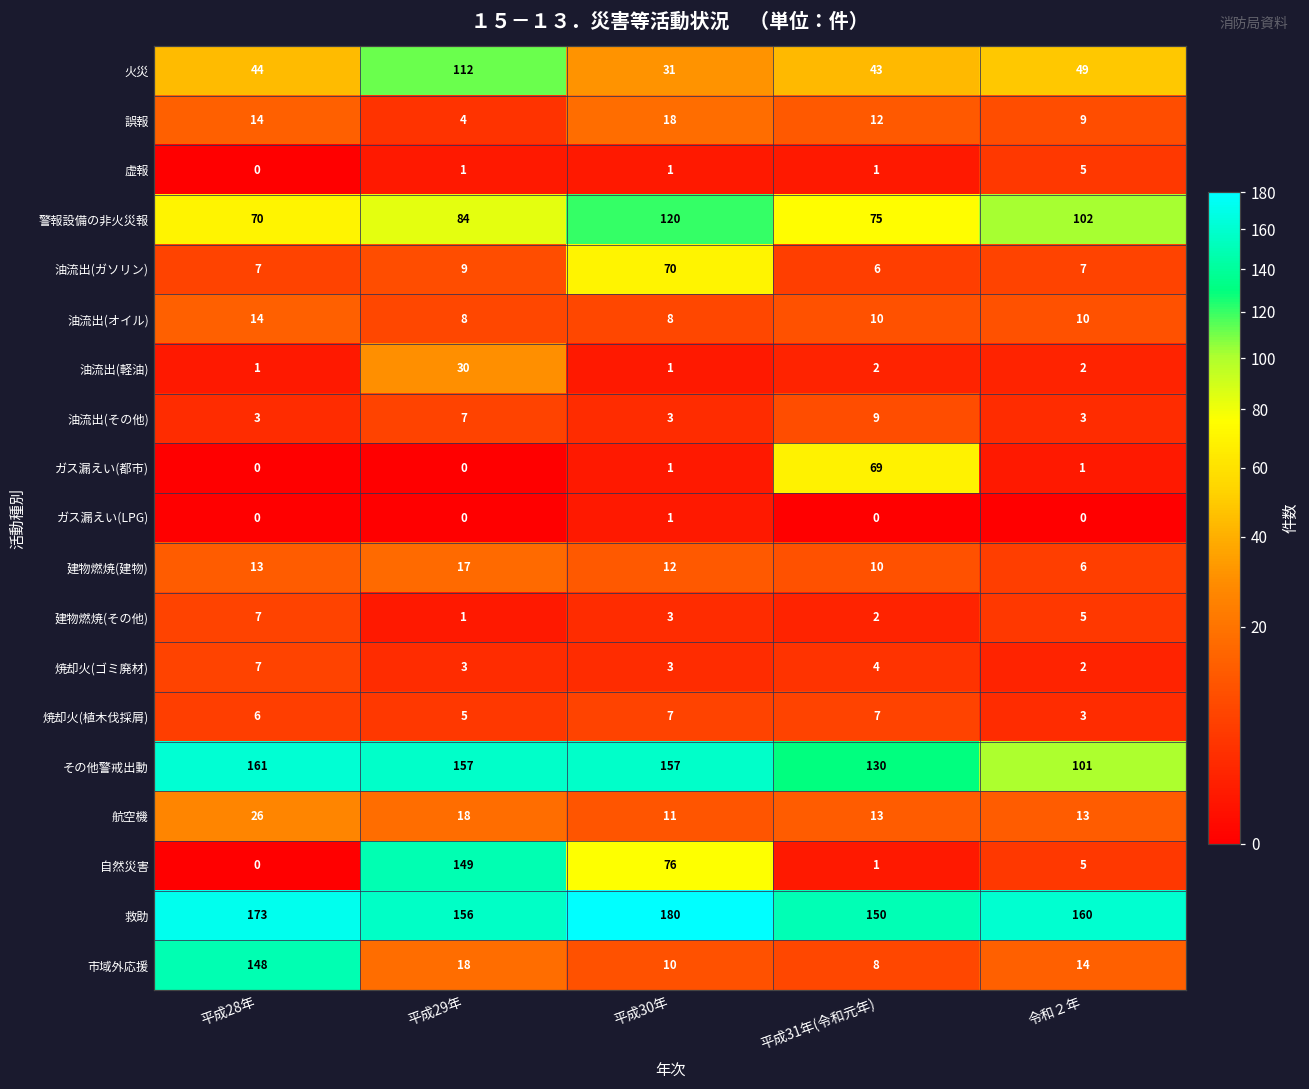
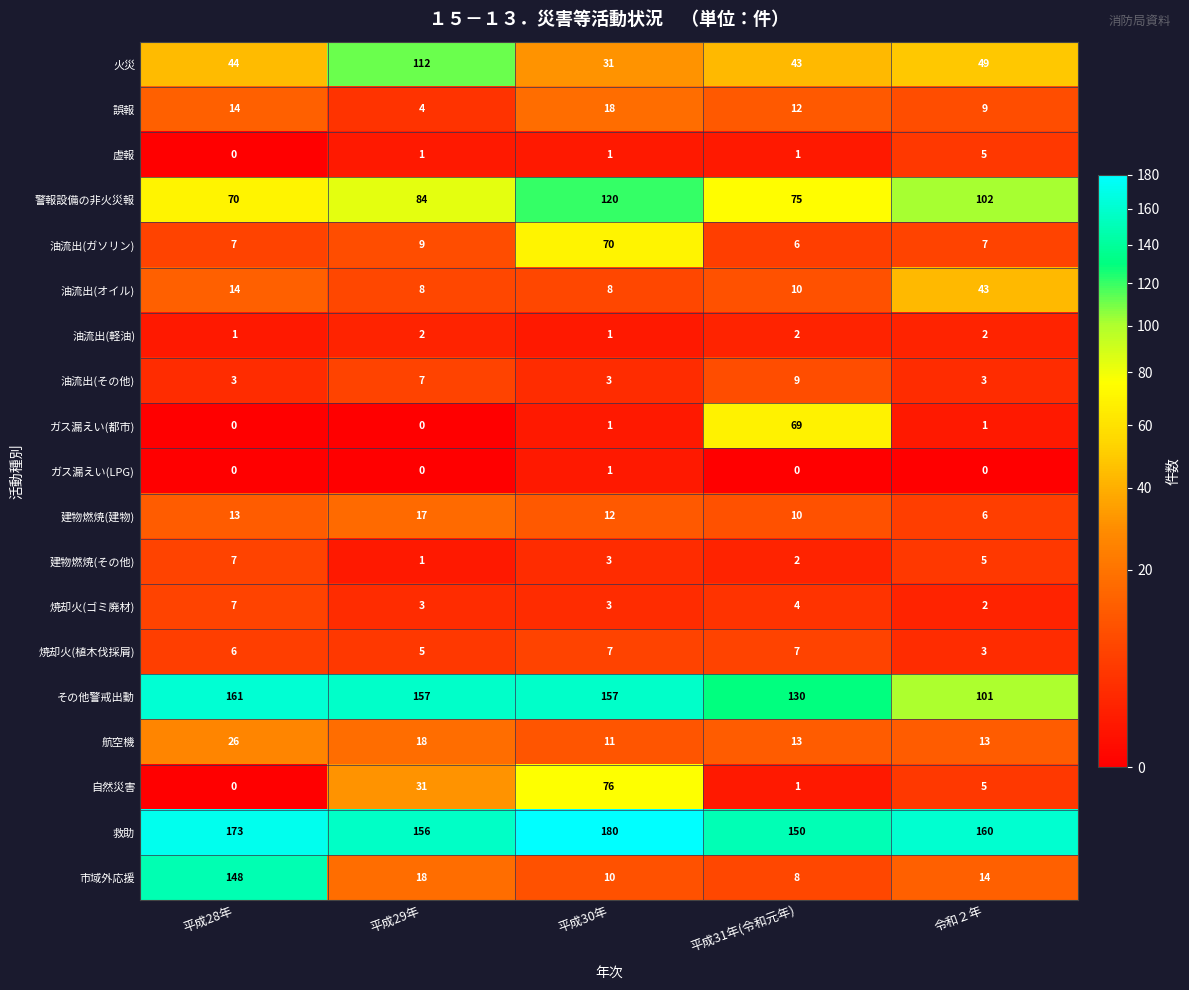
油流出(オイル), 令和２年: 10 -> 43
油流出(軽油), 平成29年: 30 -> 2
自然災害, 平成29年: 149 -> 31
